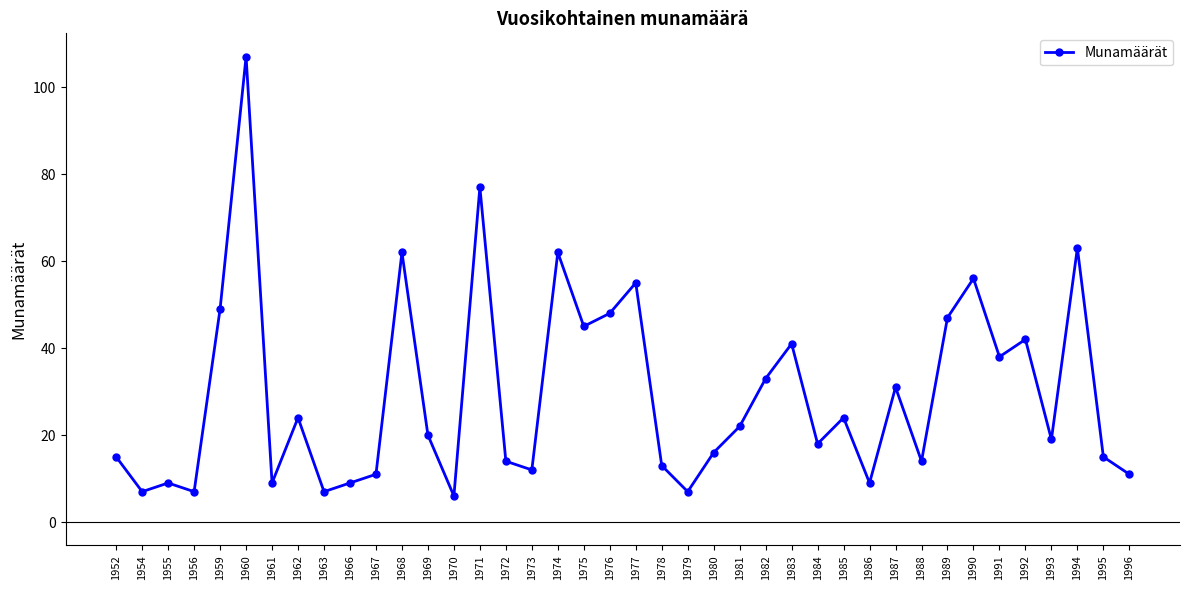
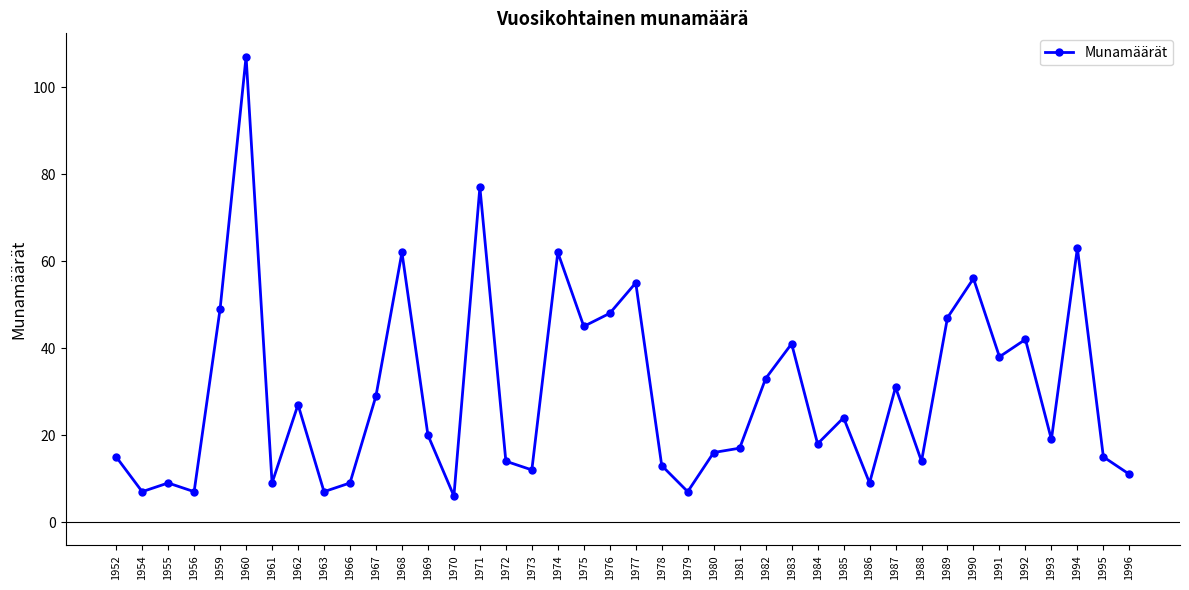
1962: 24 -> 27
1967: 11 -> 29
1981: 22 -> 17
